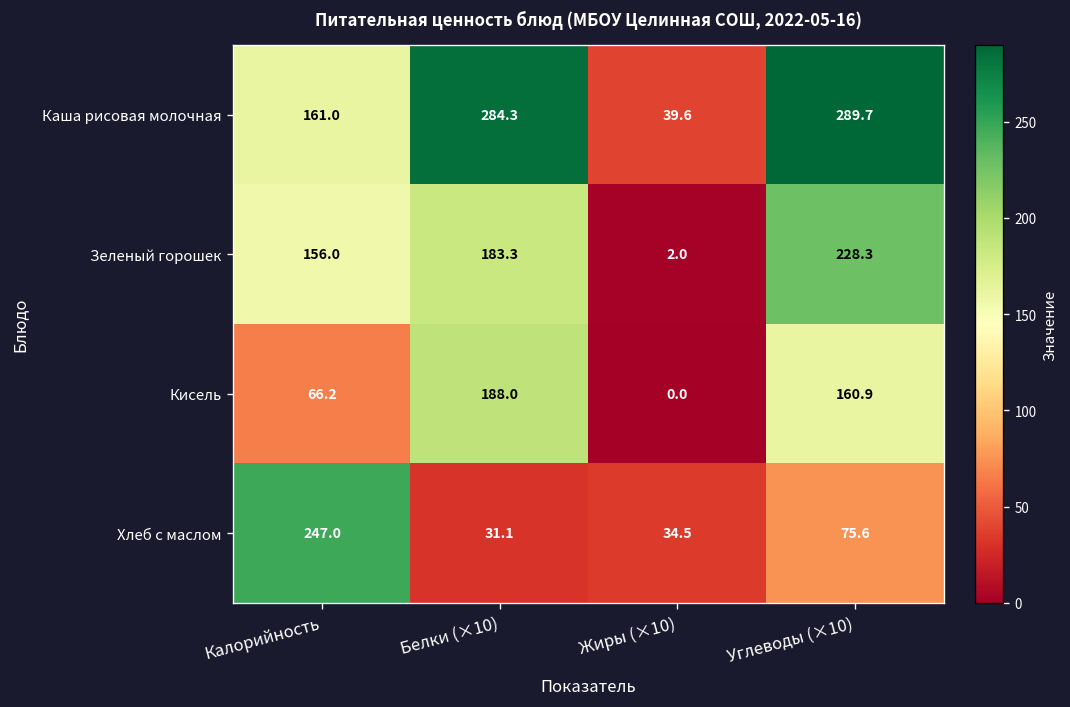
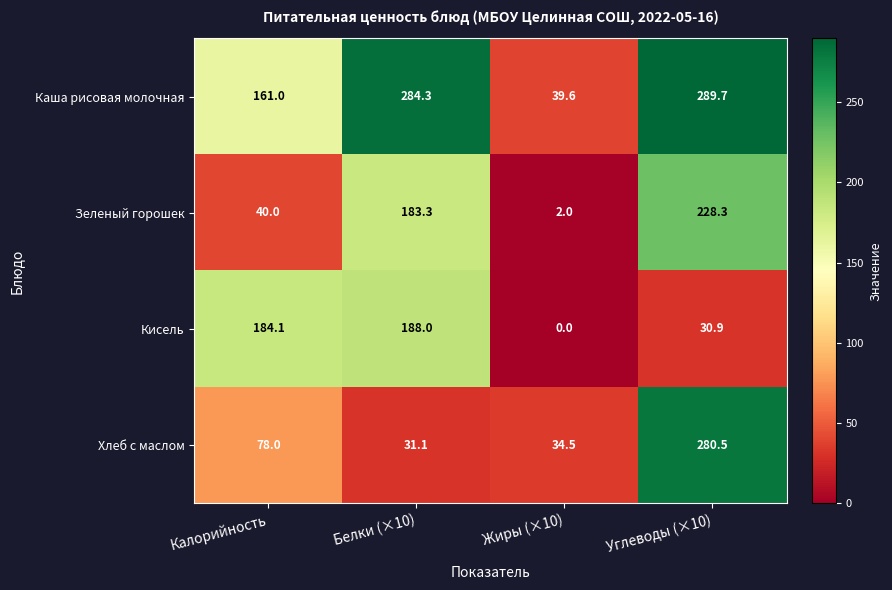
Зеленый горошек, Калорийность: 156.0 -> 40.0
Кисель, Калорийность: 66.2 -> 184.1
Кисель, Углеводы (×10): 160.9 -> 30.9
Хлеб с маслом, Калорийность: 247.0 -> 78.0
Хлеб с маслом, Углеводы (×10): 75.6 -> 280.5
